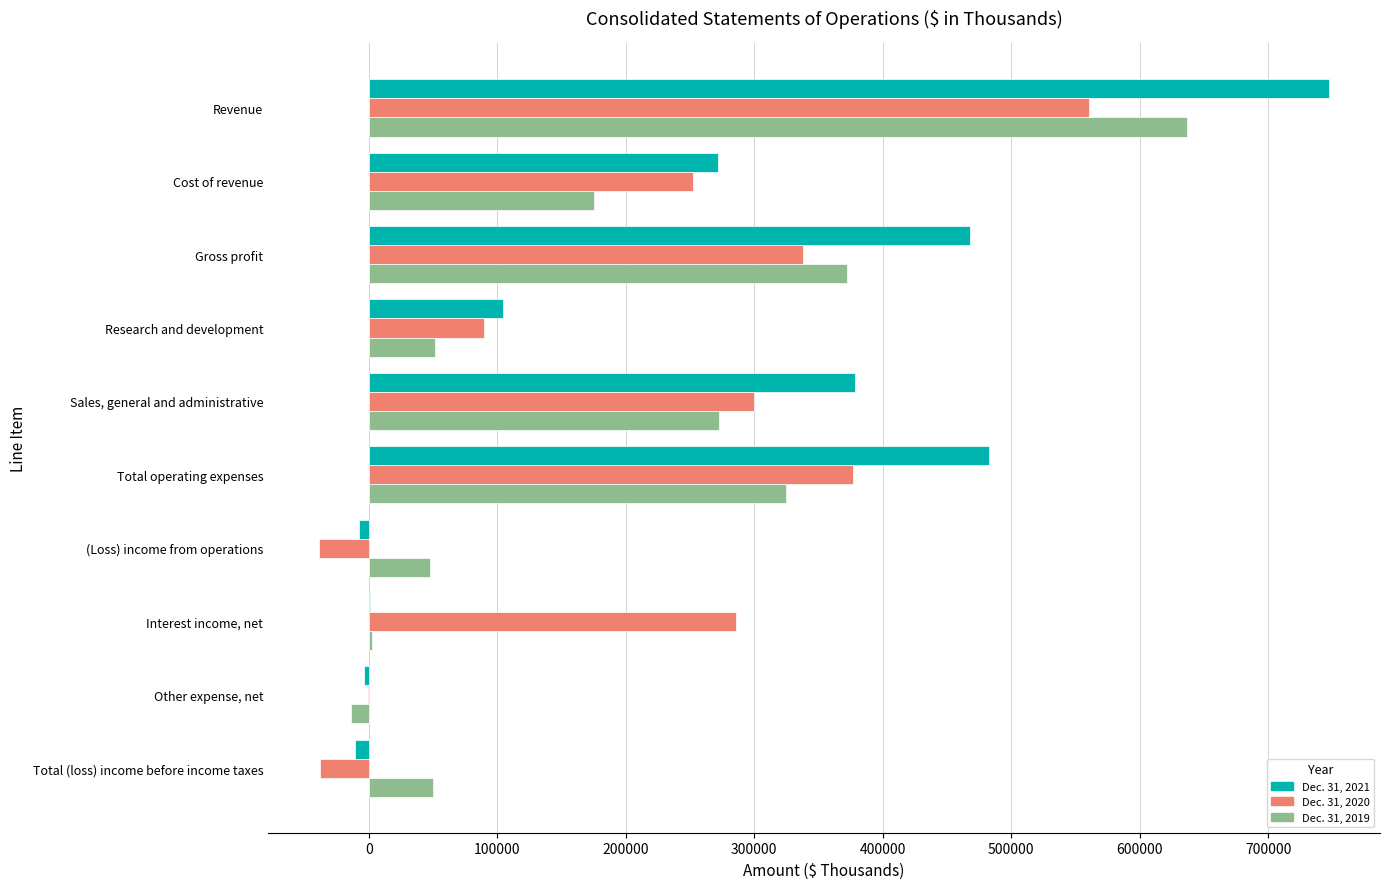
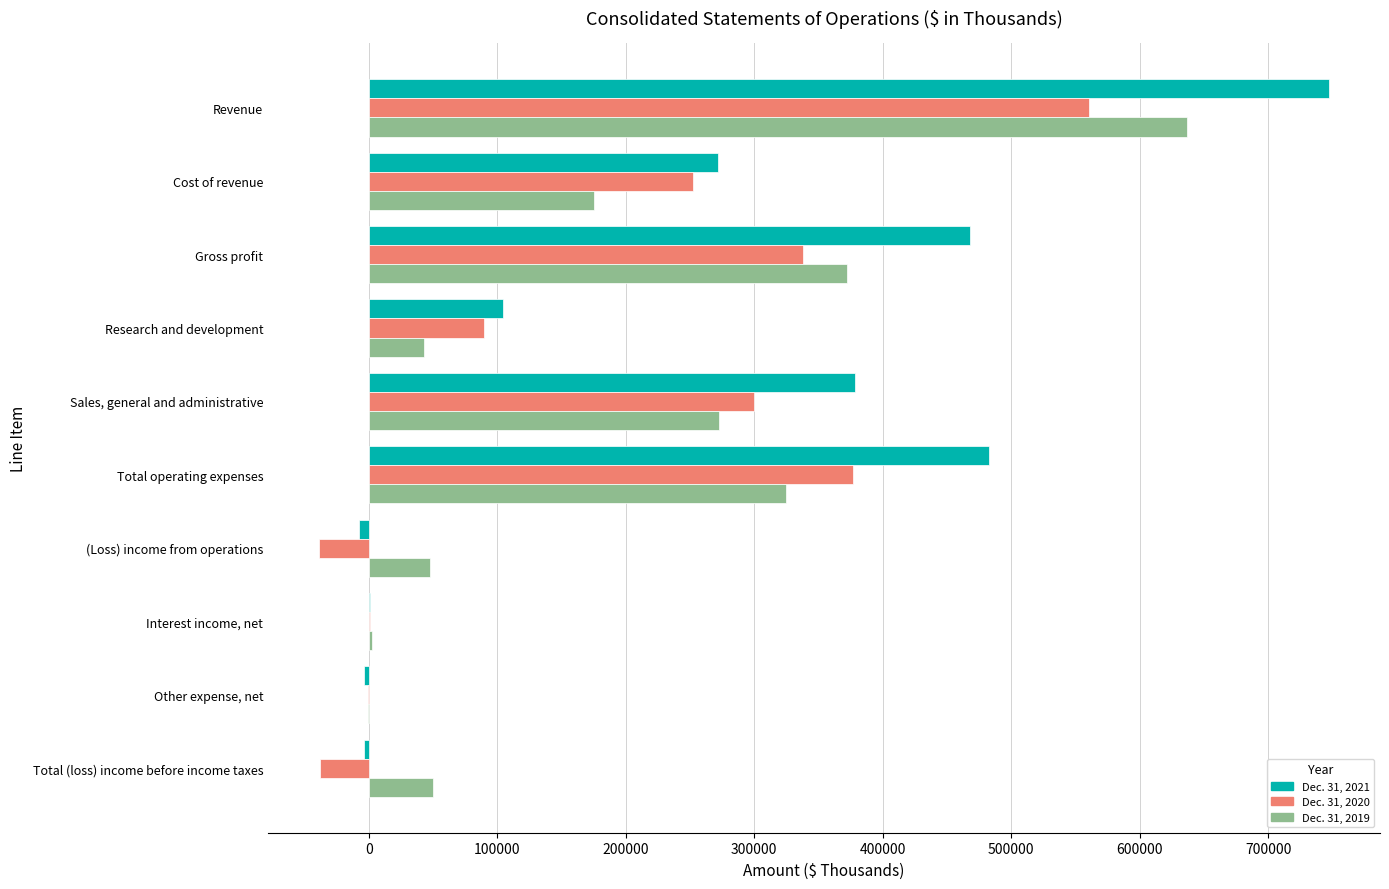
Dec. 31, 2019, Research and development: 52000 -> 43000
Dec. 31, 2020, Interest income, net: 286000 -> 1000
Dec. 31, 2019, Other expense, net: -14000 -> 0
Dec. 31, 2021, Total (loss) income before income taxes: -11000 -> -4000
